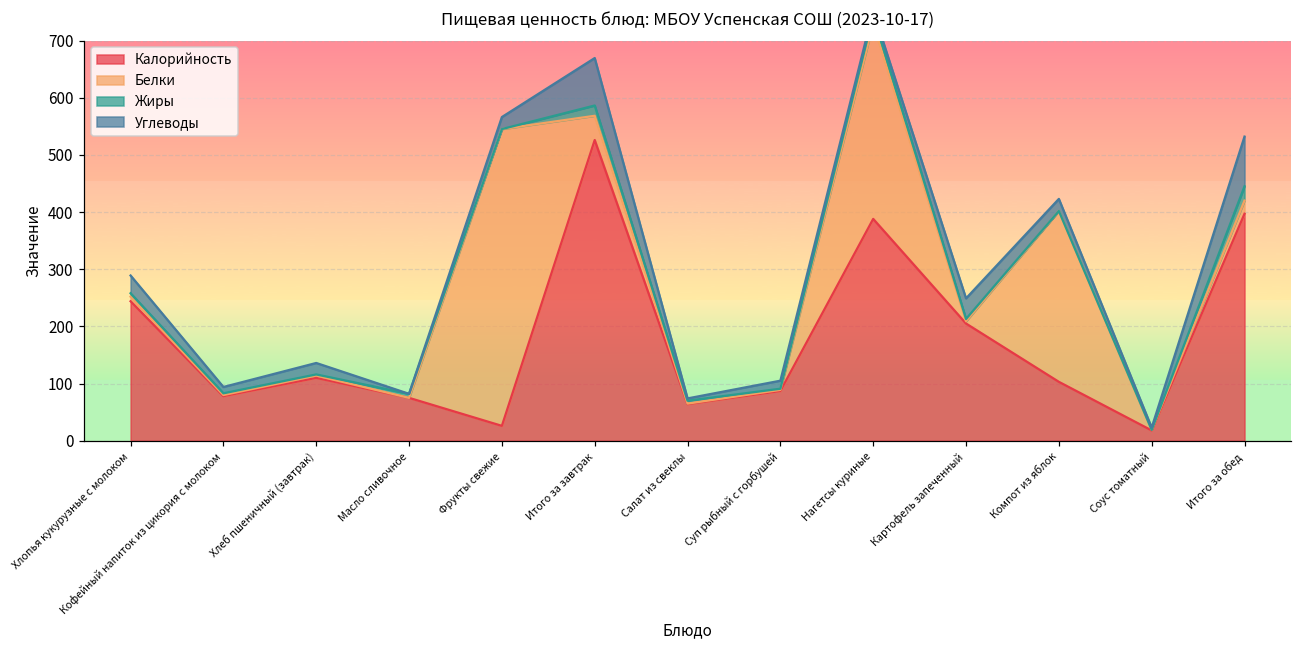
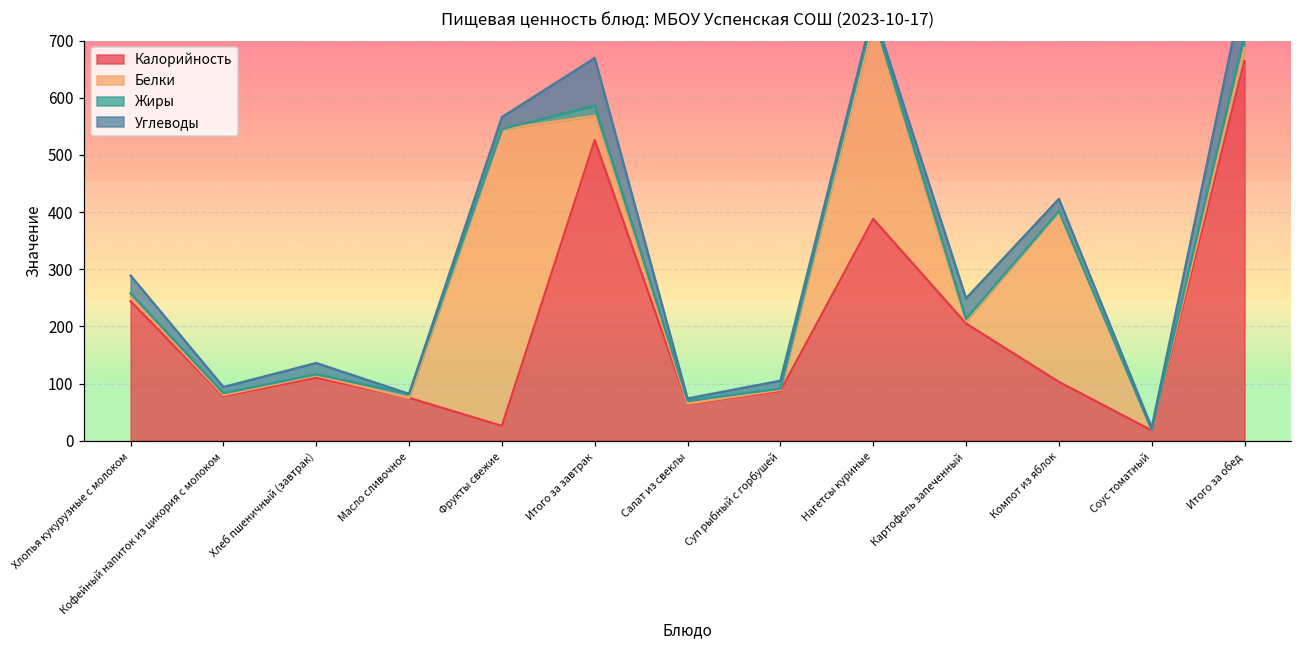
Калорийность, Итого за обед: 400 -> 660
